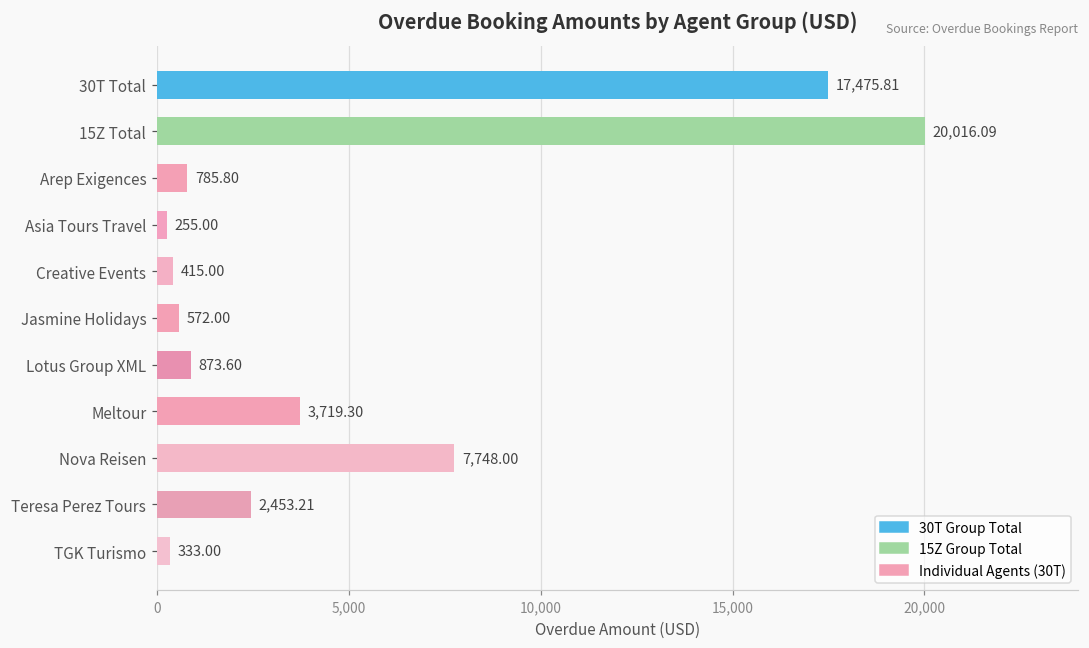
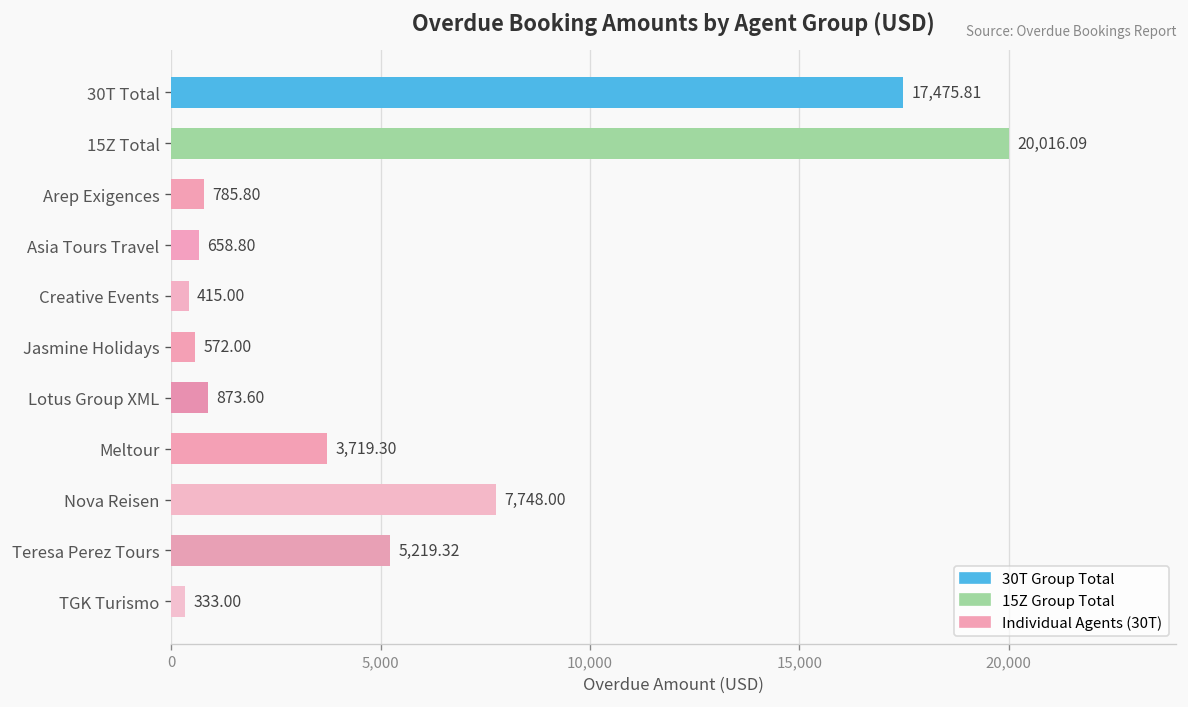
Asia Tours Travel: 255.00 -> 658.80
Teresa Perez Tours: 2,453.21 -> 5,219.32
